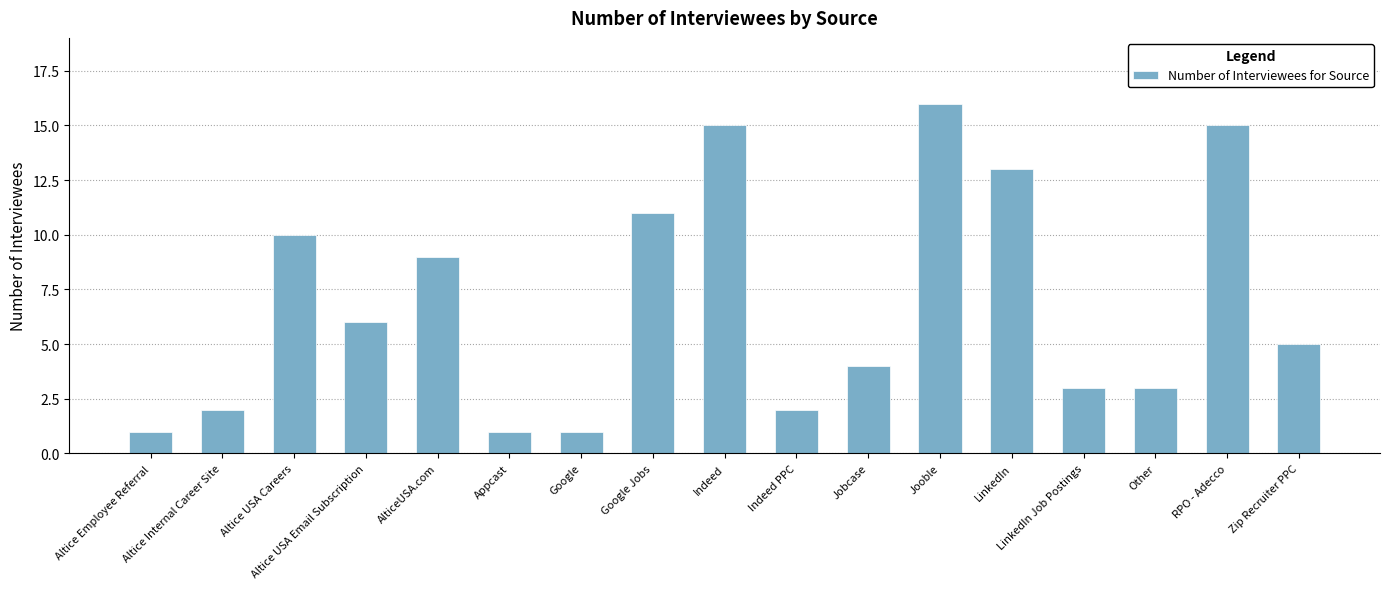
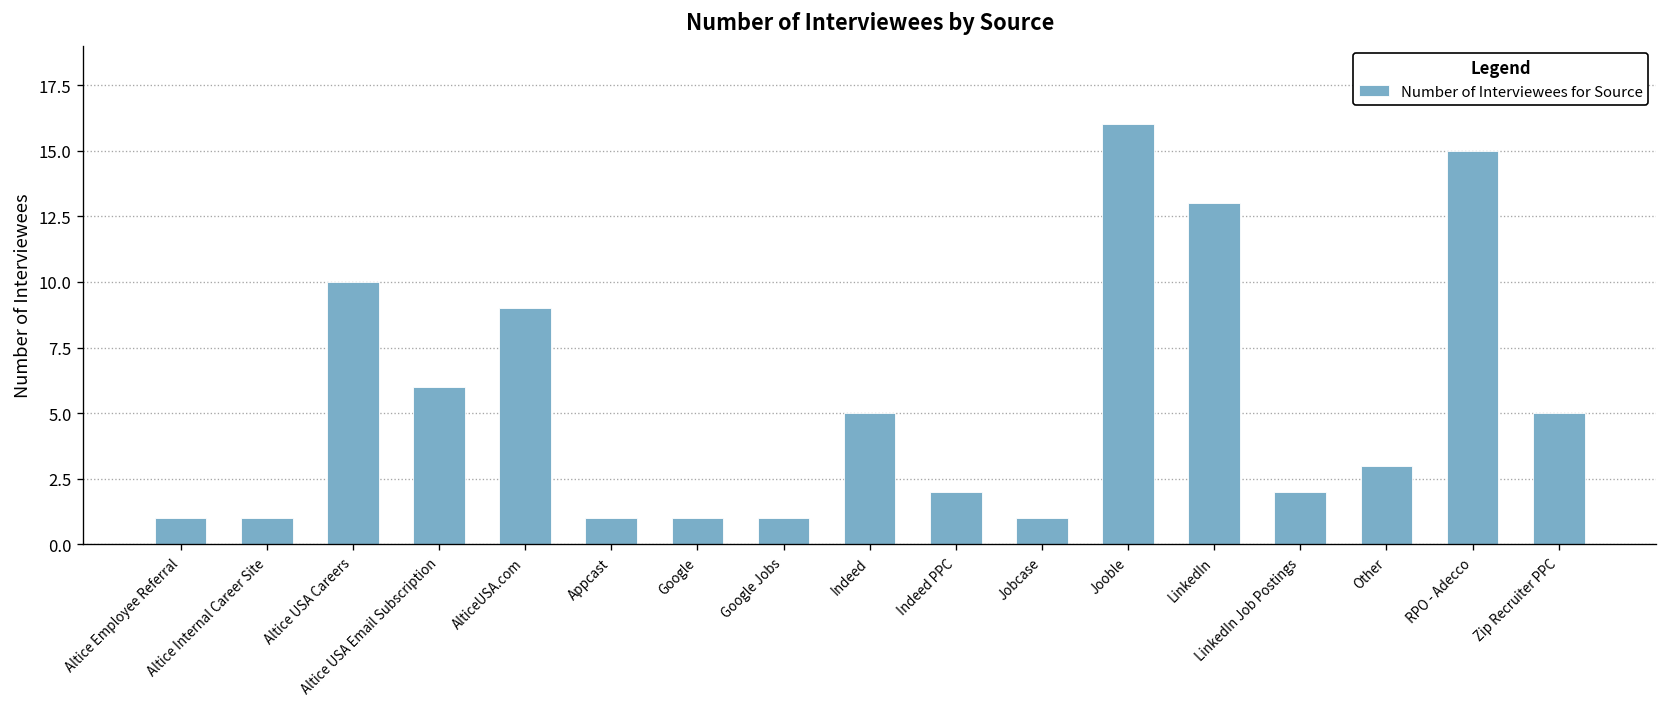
Altice Internal Career Site: 2 -> 1
Google Jobs: 11 -> 1
Indeed: 15 -> 5
Jobcase: 4 -> 1
LinkedIn Job Postings: 3 -> 2
